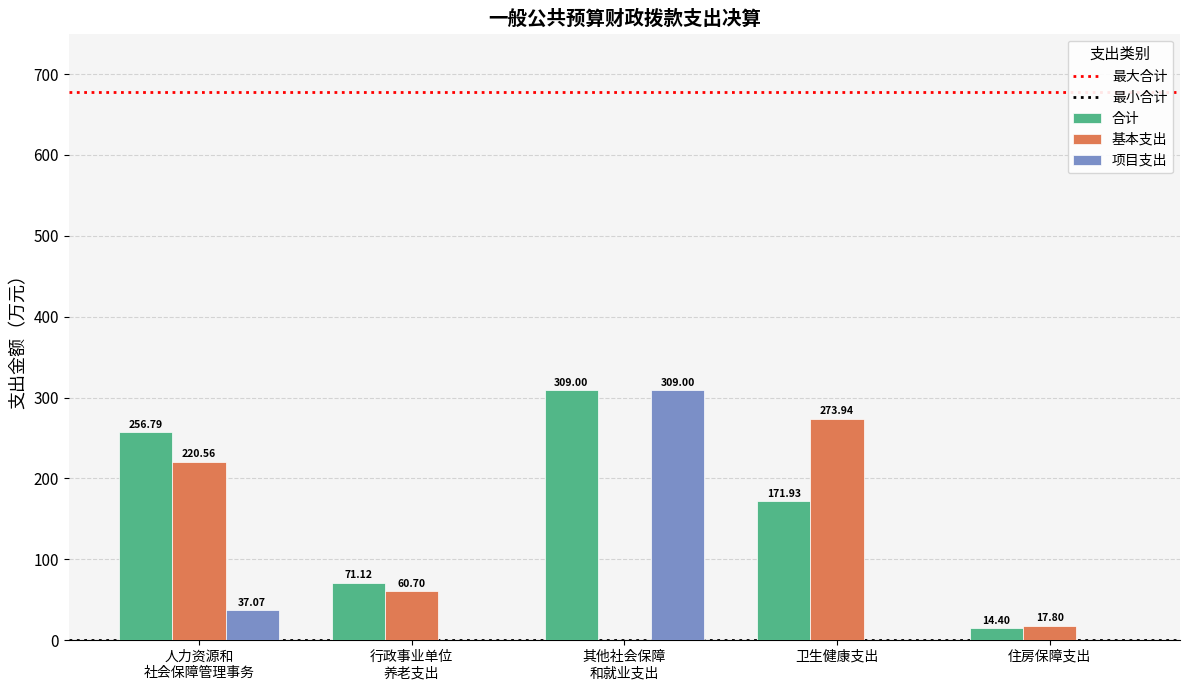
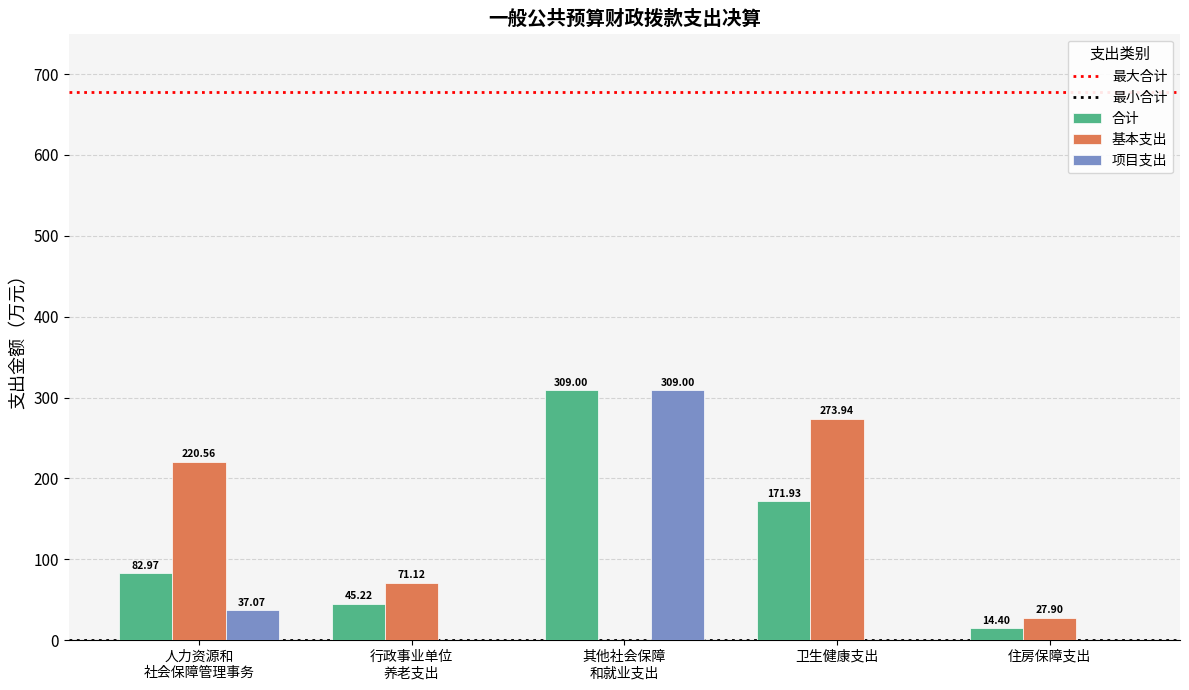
合计, 人力资源和 社会保障管理事务: 256.79 -> 82.97
合计, 行政事业单位 养老支出: 71.12 -> 45.22
基本支出, 行政事业单位 养老支出: 60.70 -> 71.12
基本支出, 住房保障支出: 17.80 -> 27.90
